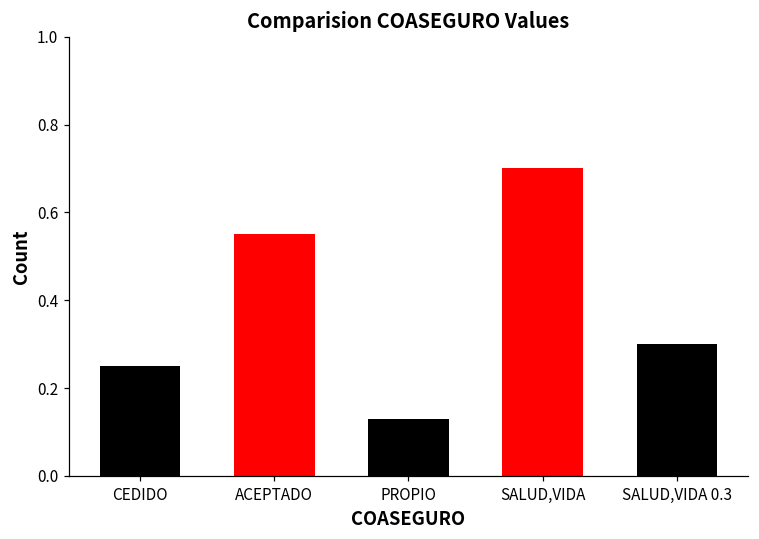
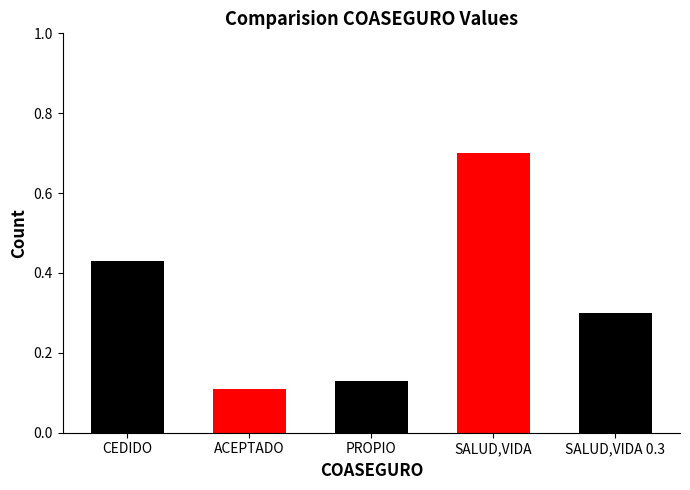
CEDIDO: 0.25 -> 0.43
ACEPTADO: 0.55 -> 0.11
